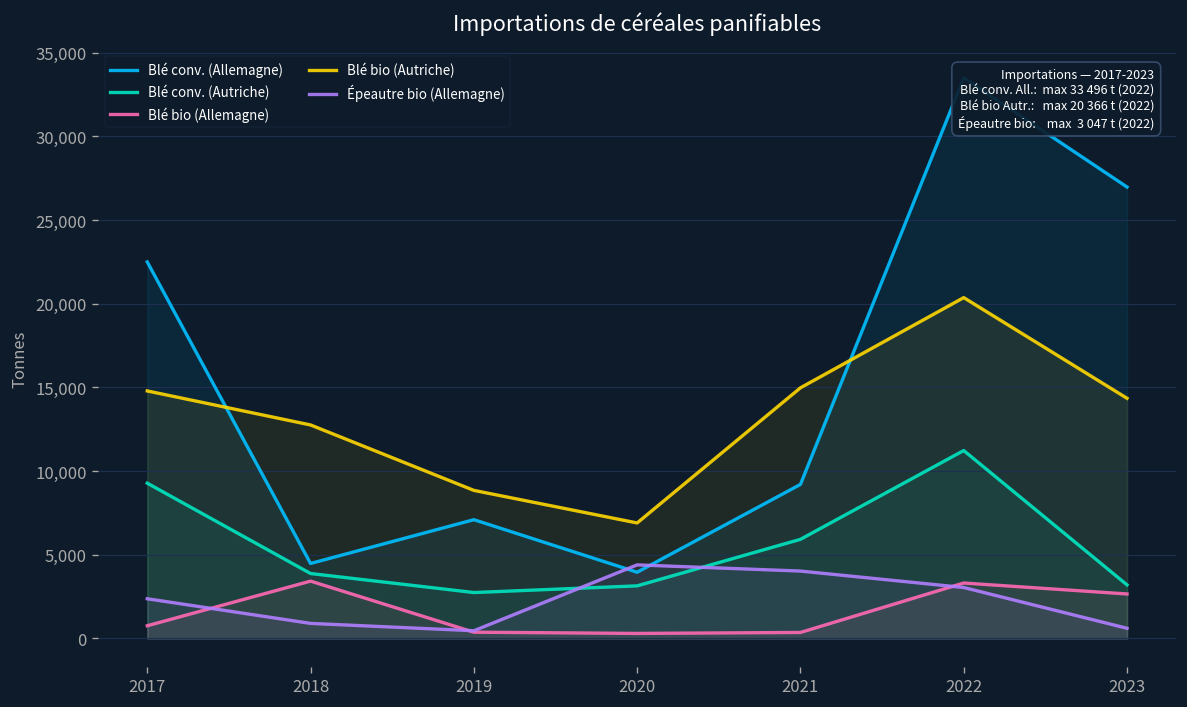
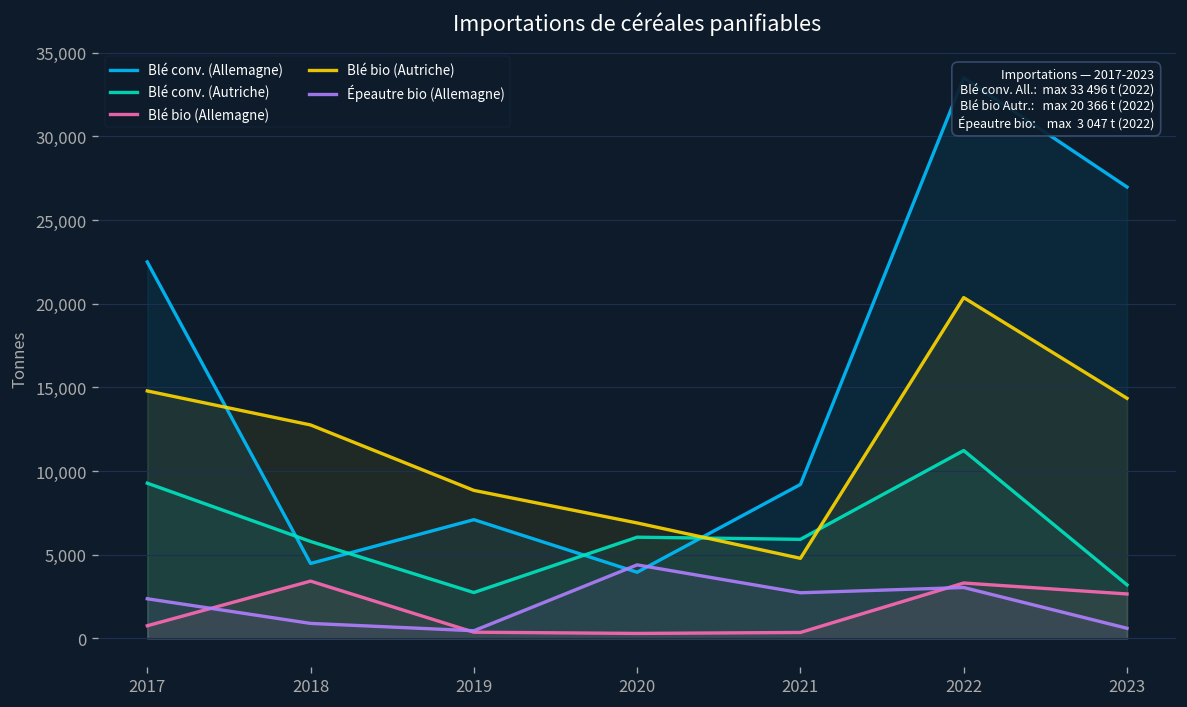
Blé conv. (Autriche), 2018: 3,900 -> 5,800
Blé conv. (Autriche), 2020: 3,100 -> 6,100
Blé bio (Autriche), 2021: 15,000 -> 4,800
Épeautre bio (Allemagne), 2021: 4,000 -> 2,700
